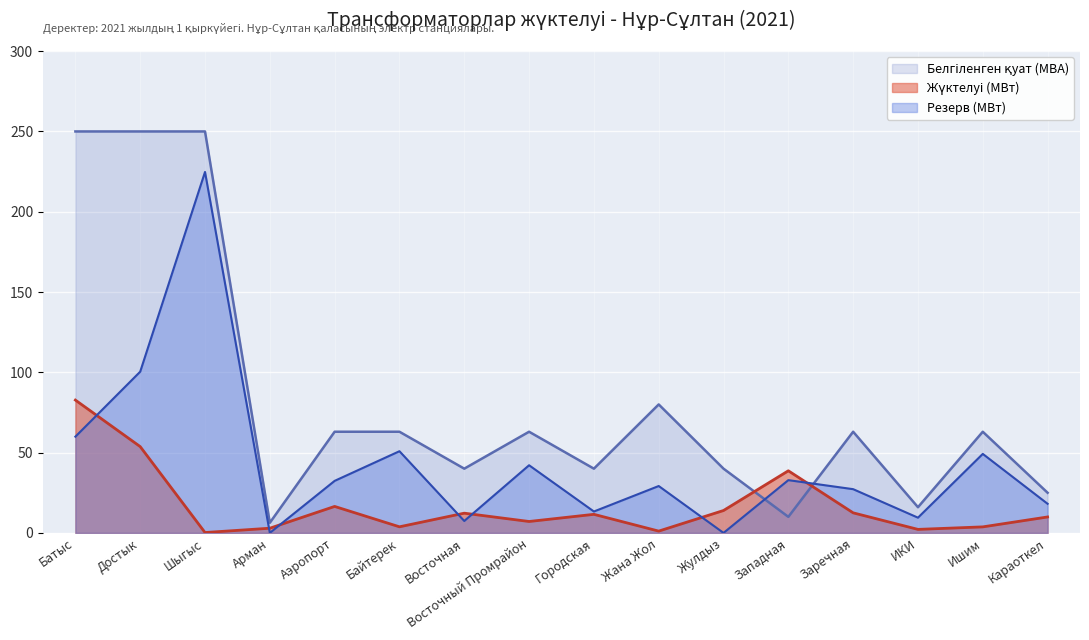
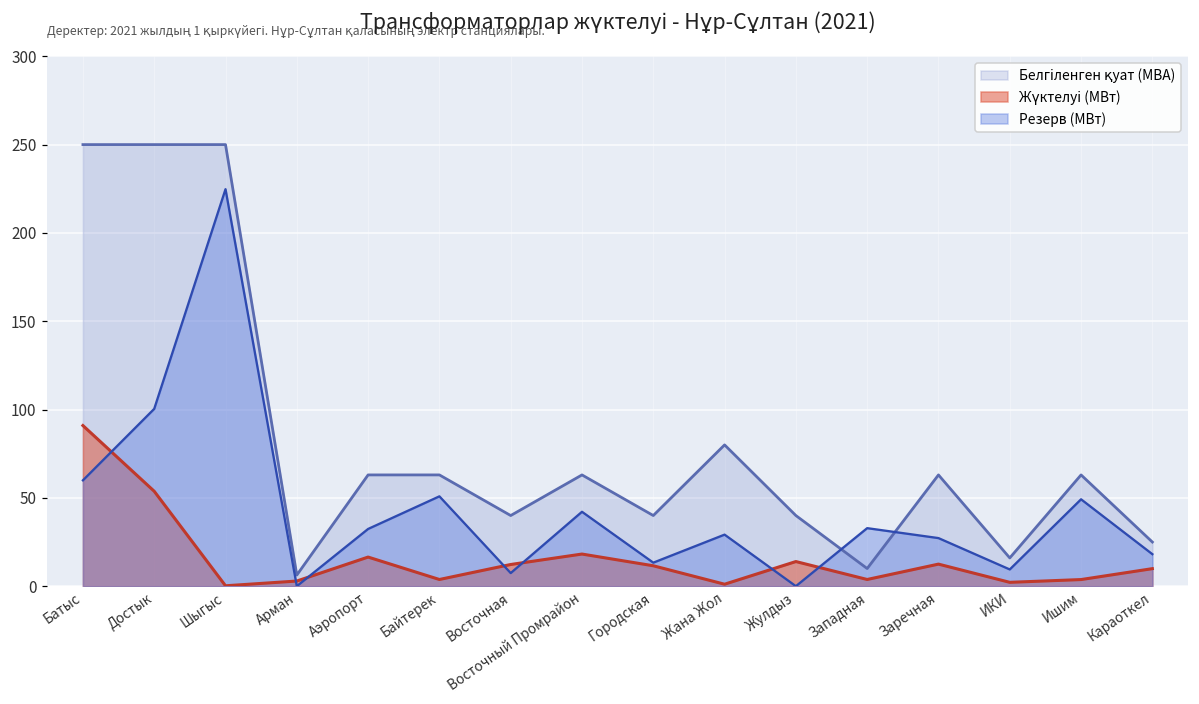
Жүктелуі (МВт), Батыс: 83 -> 91
Жүктелуі (МВт), Восточный Промрайон: 7 -> 18
Жүктелуі (МВт), Западная: 39 -> 4
